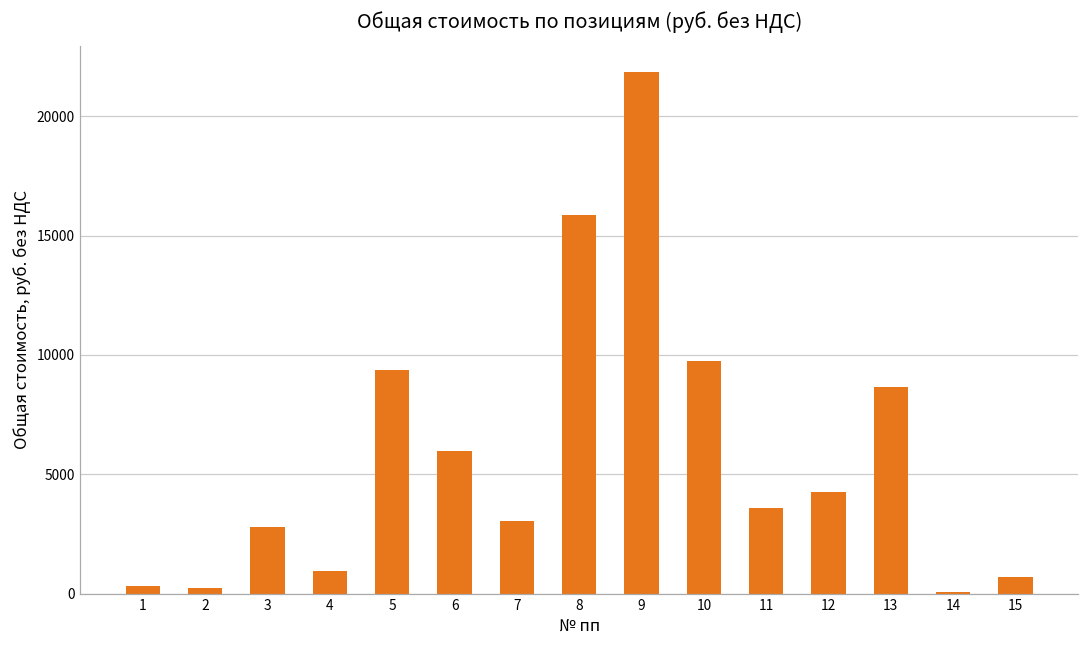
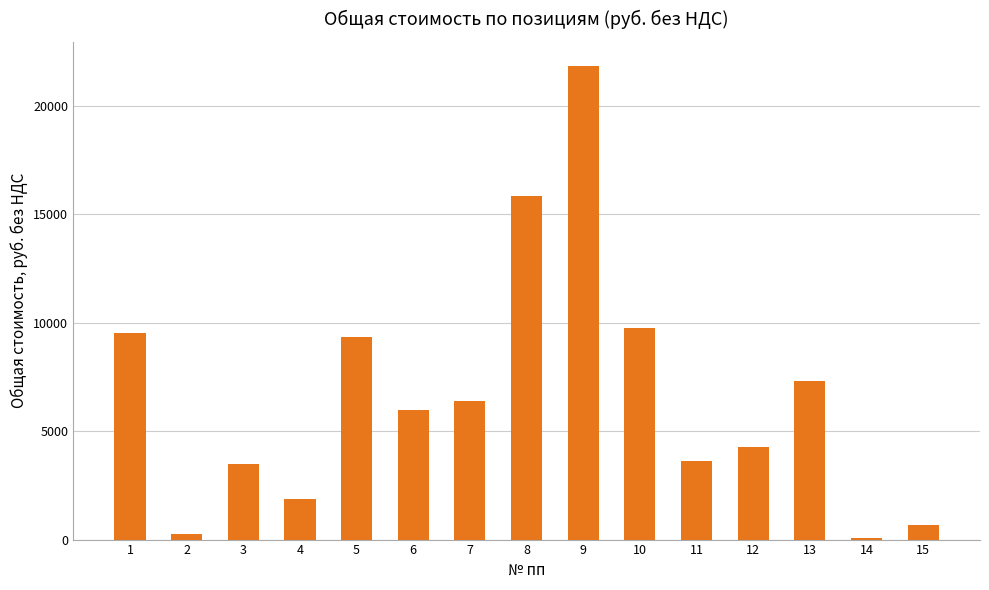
1: 300 -> 9500
3: 2800 -> 3500
4: 900 -> 1900
7: 3000 -> 6400
13: 8600 -> 7300
